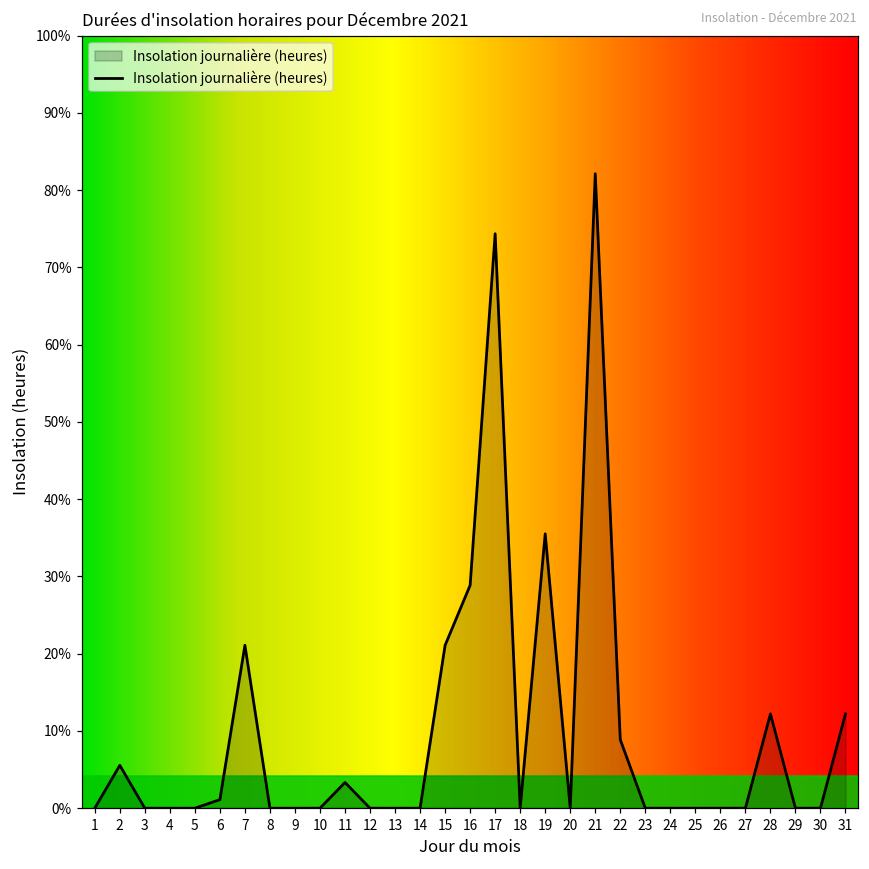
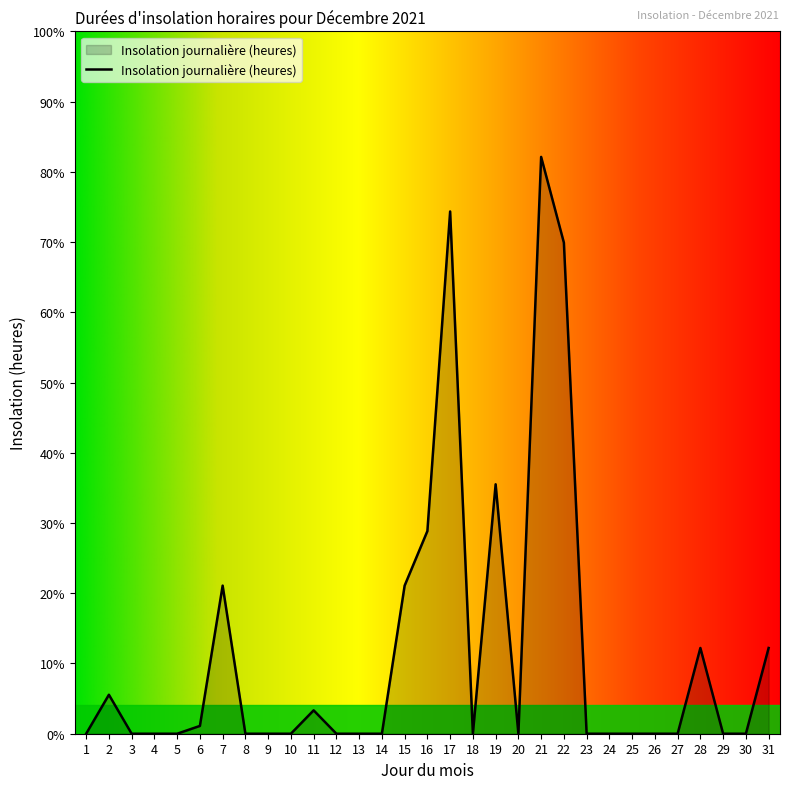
22: 9% -> 70%
